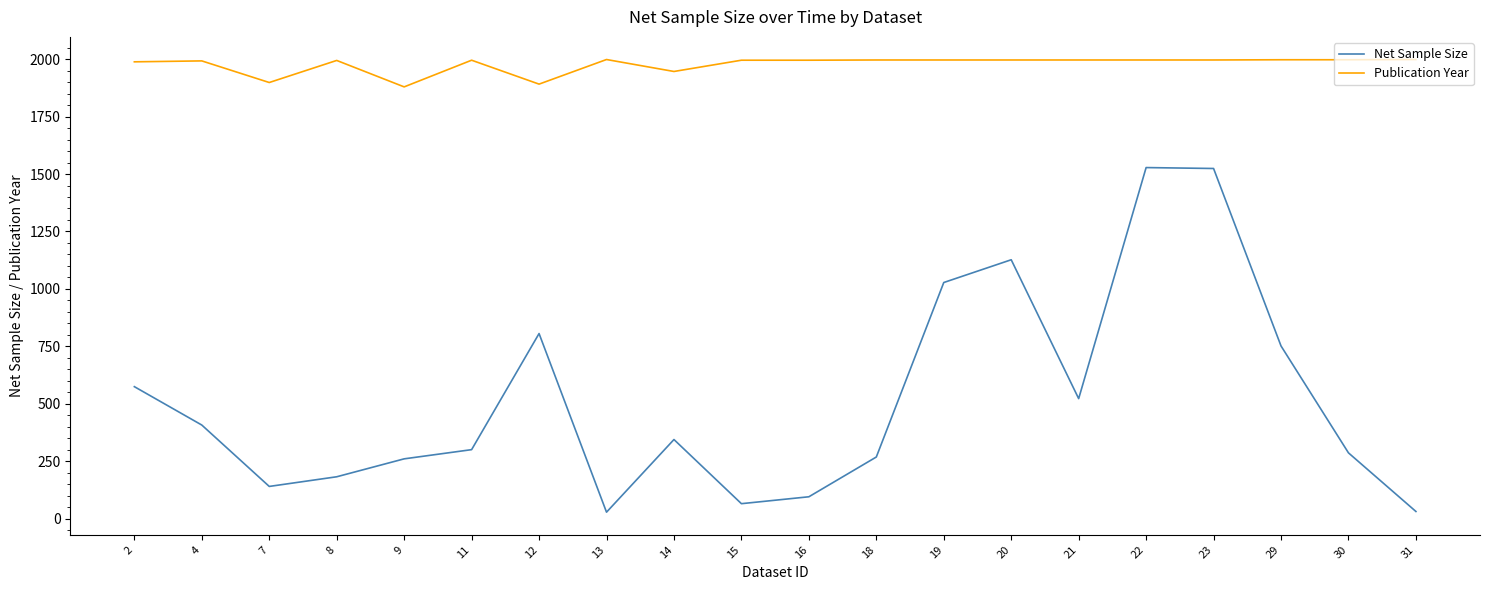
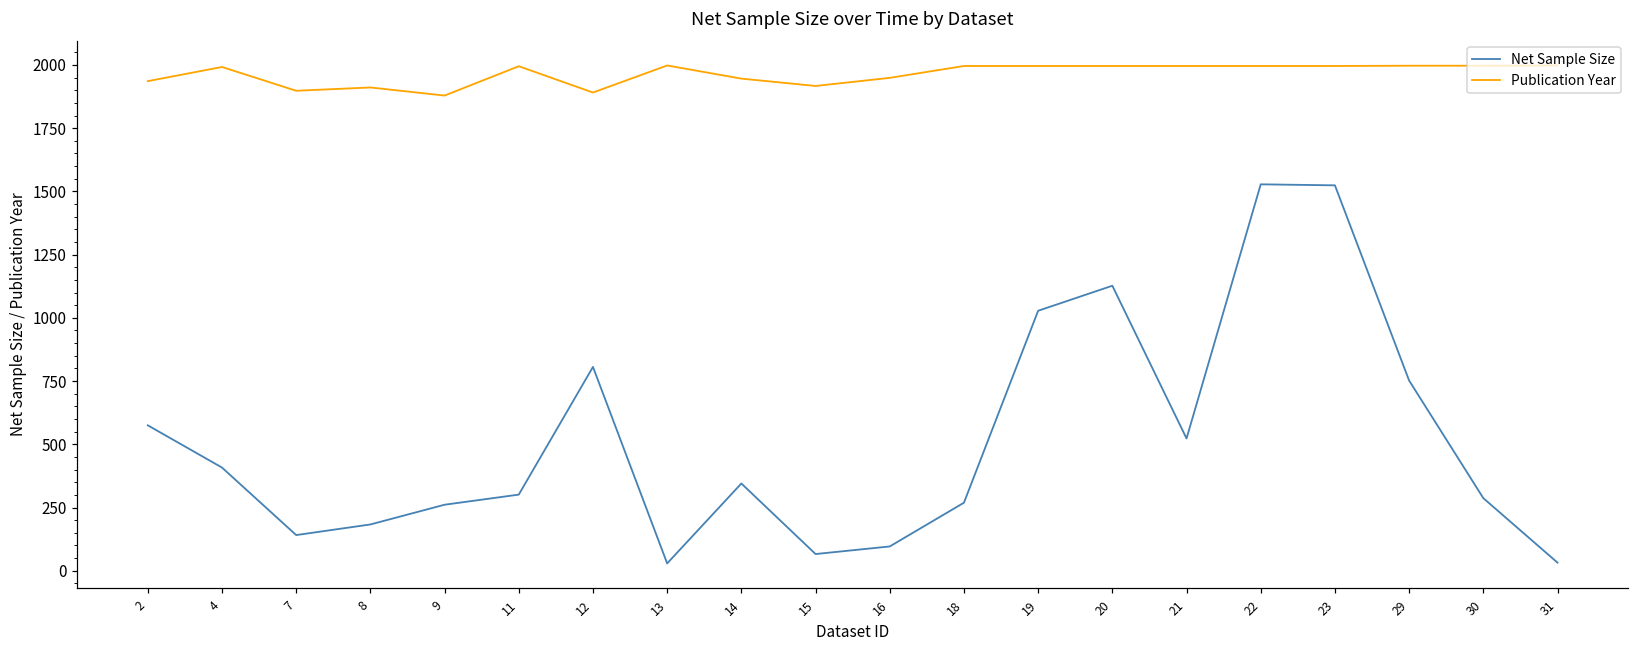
Publication Year, 2: 1990 -> 1940
Publication Year, 8: 1990 -> 1910
Publication Year, 15: 2000 -> 1920
Publication Year, 16: 2000 -> 1950
